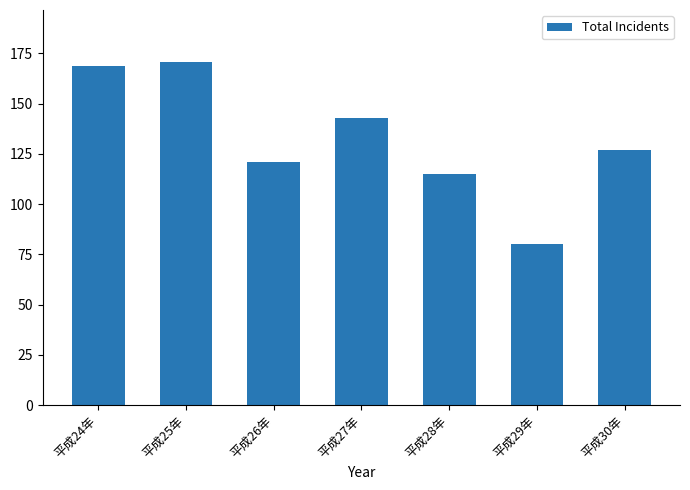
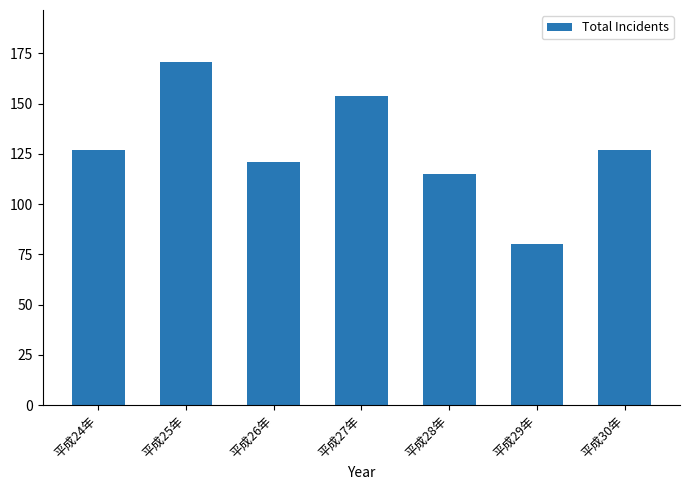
平成24年: 169 -> 127
平成27年: 143 -> 154
